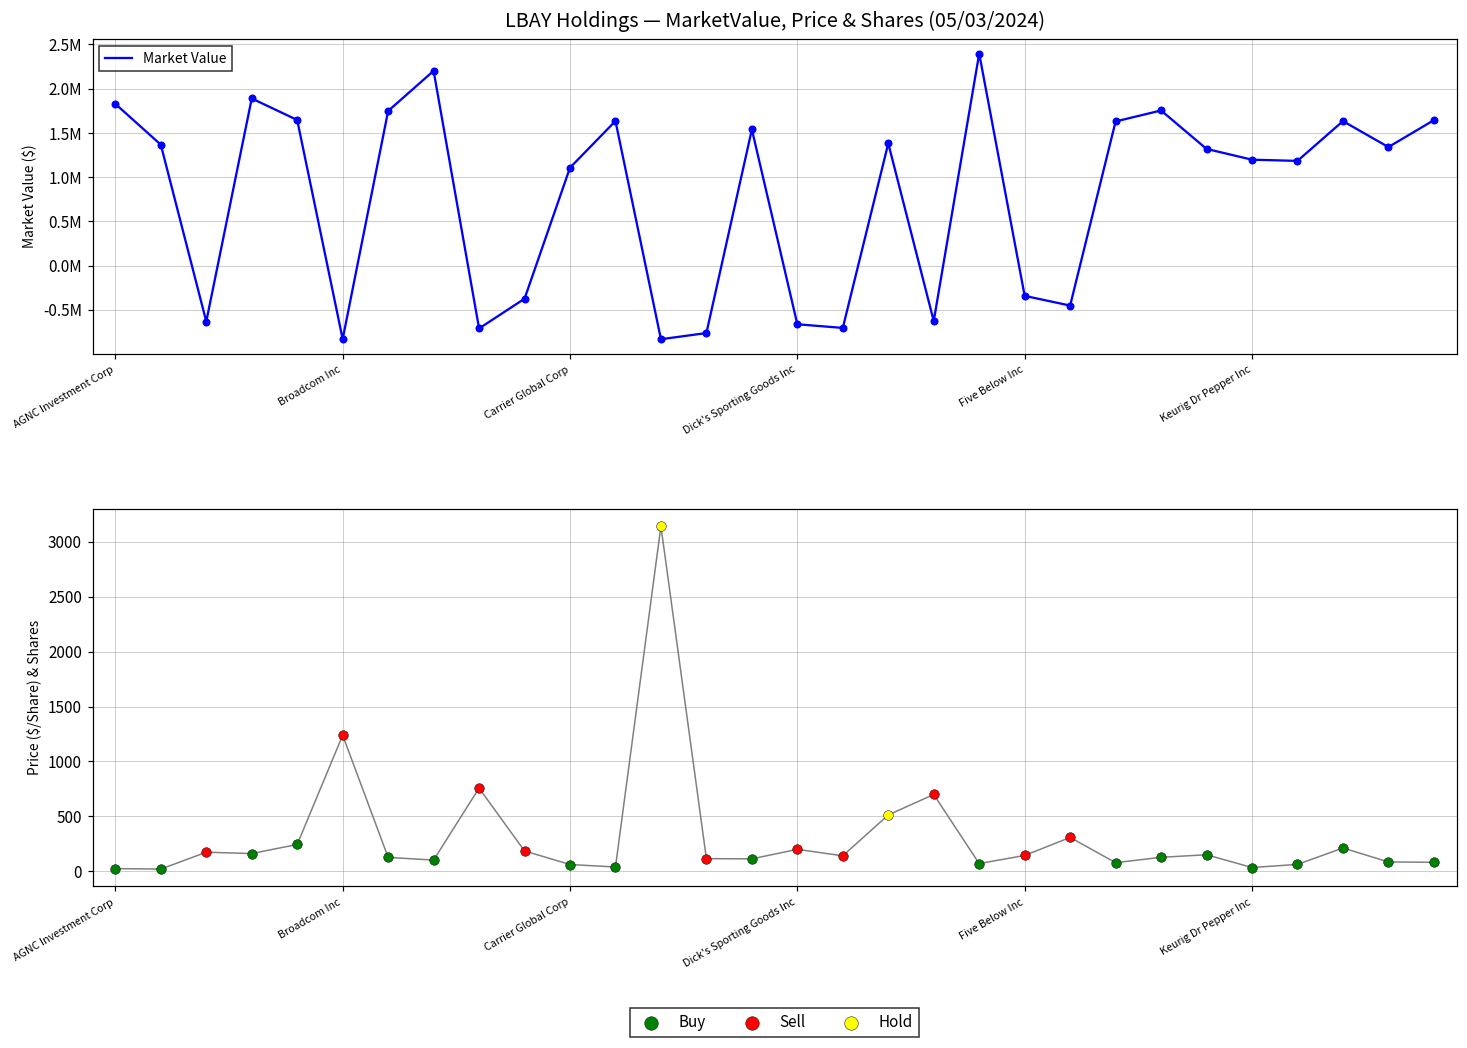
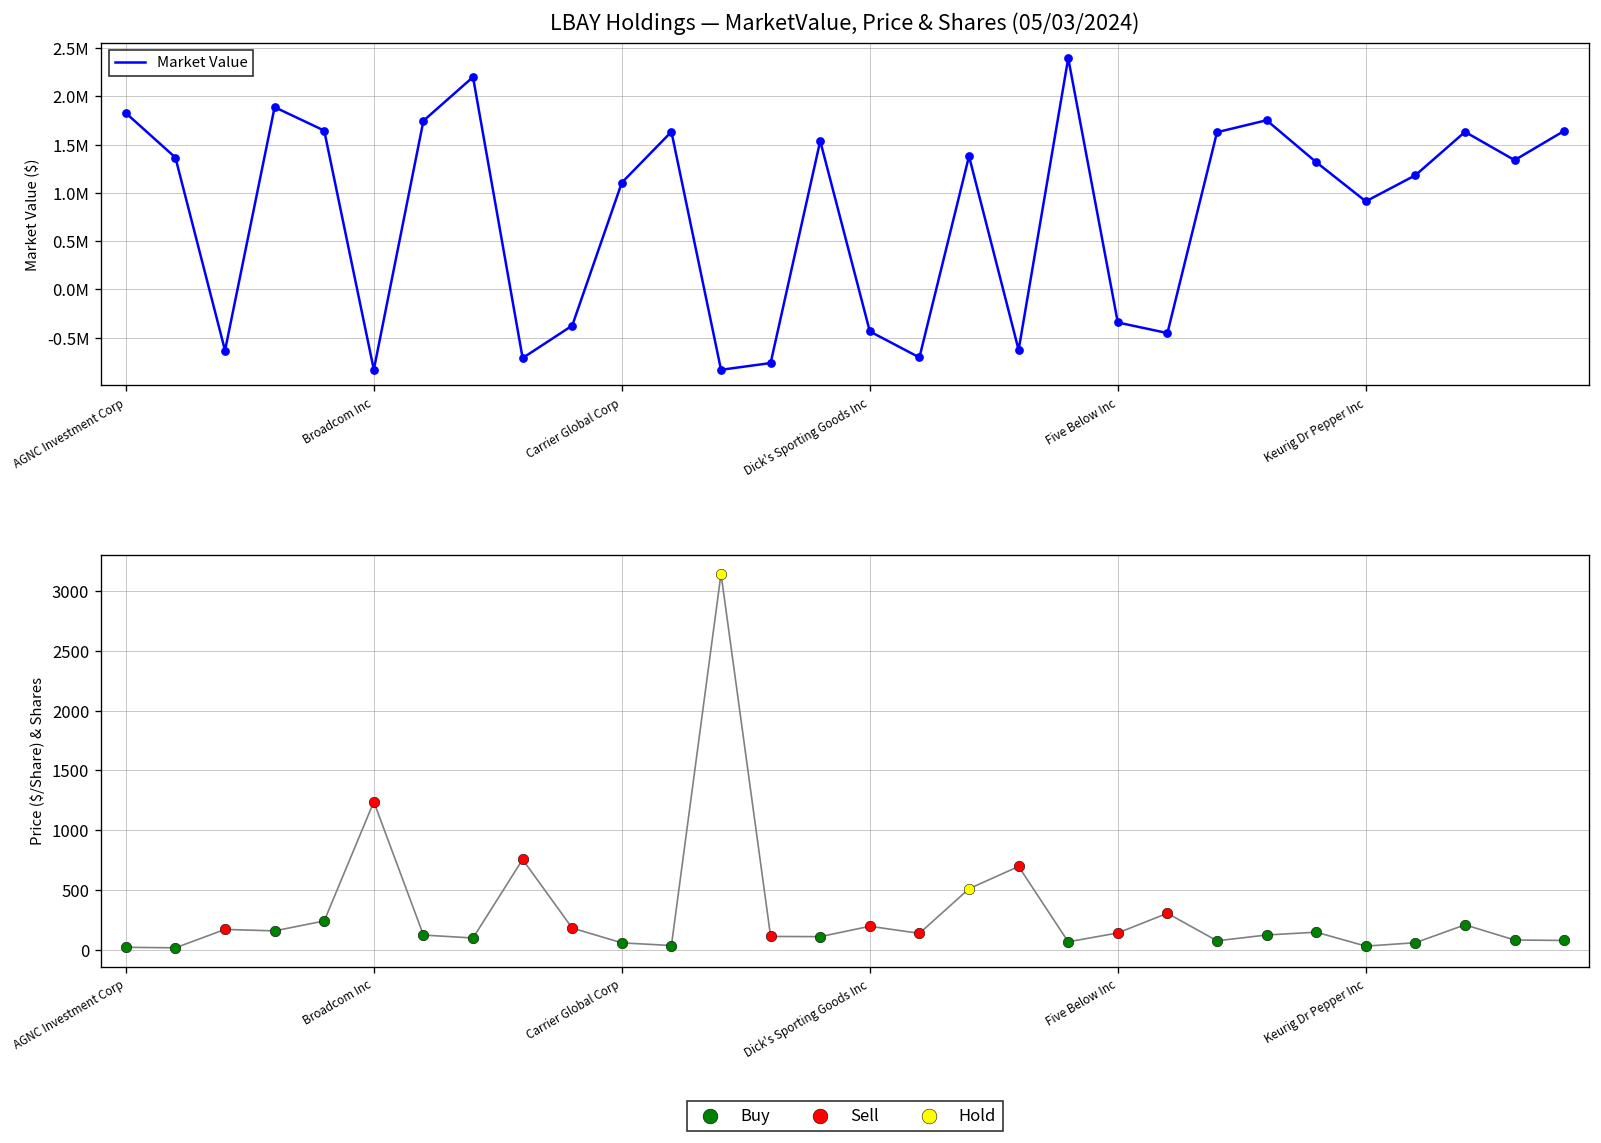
LBAY Holdings — MarketValue, Price & Shares (05/03/2024), Dick's Sporting Goods Inc: -700000 -> -400000
LBAY Holdings — MarketValue, Price & Shares (05/03/2024), Keurig Dr Pepper Inc: 1200000 -> 900000
